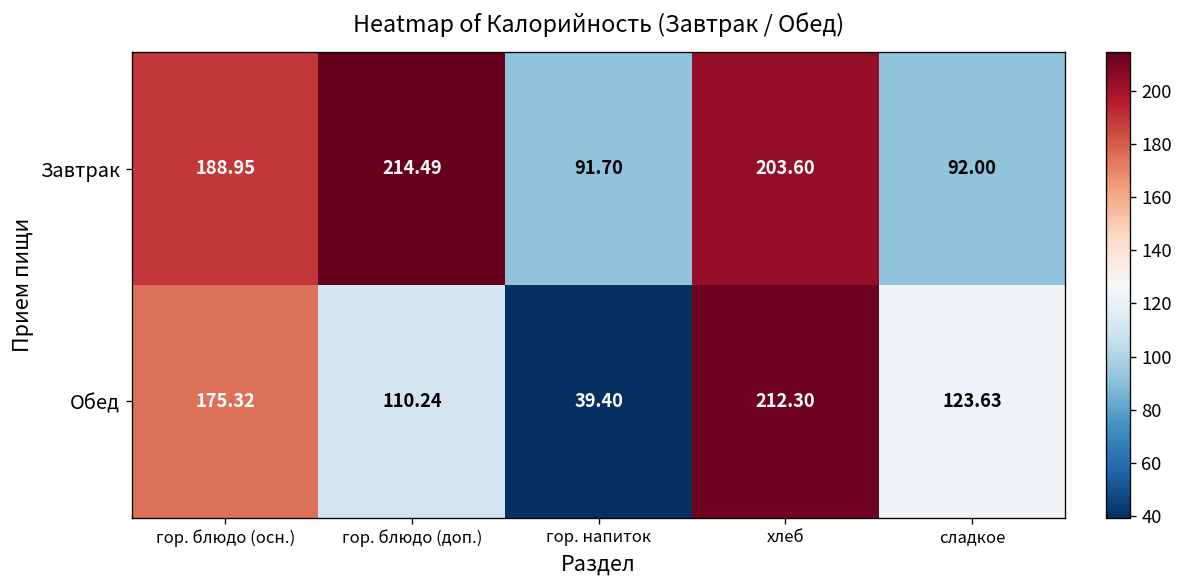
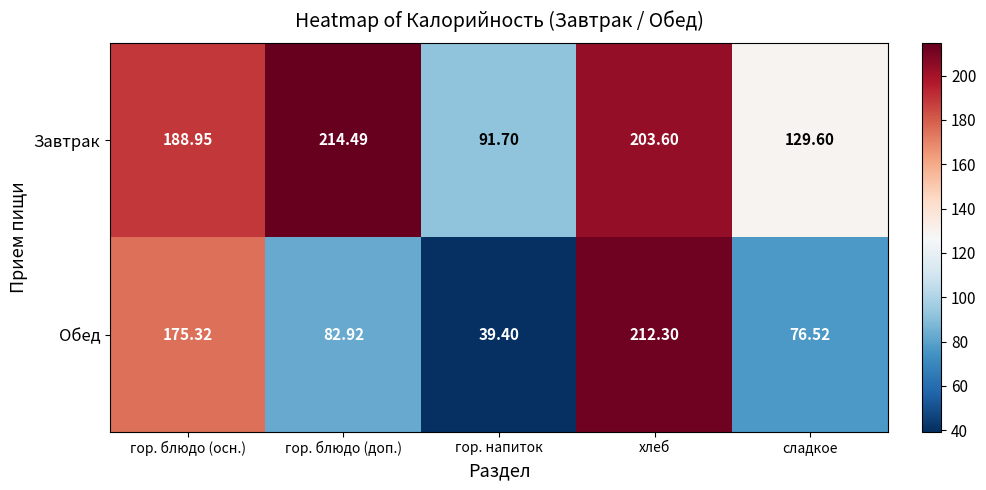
Завтрак, сладкое: 92.00 -> 129.60
Обед, гор. блюдо (доп.): 110.24 -> 82.92
Обед, сладкое: 123.63 -> 76.52
